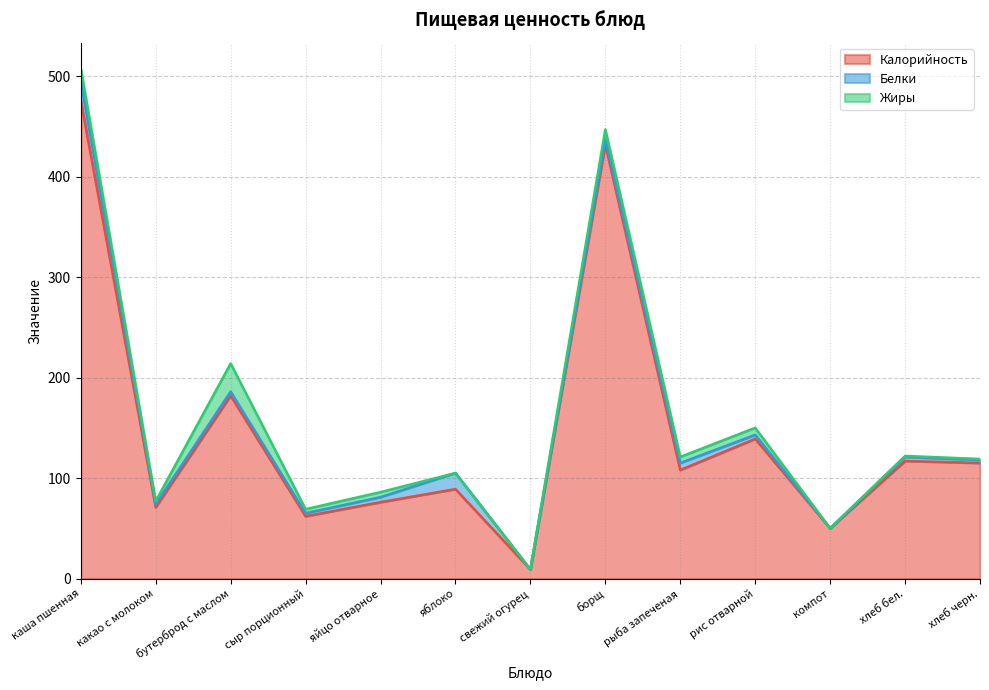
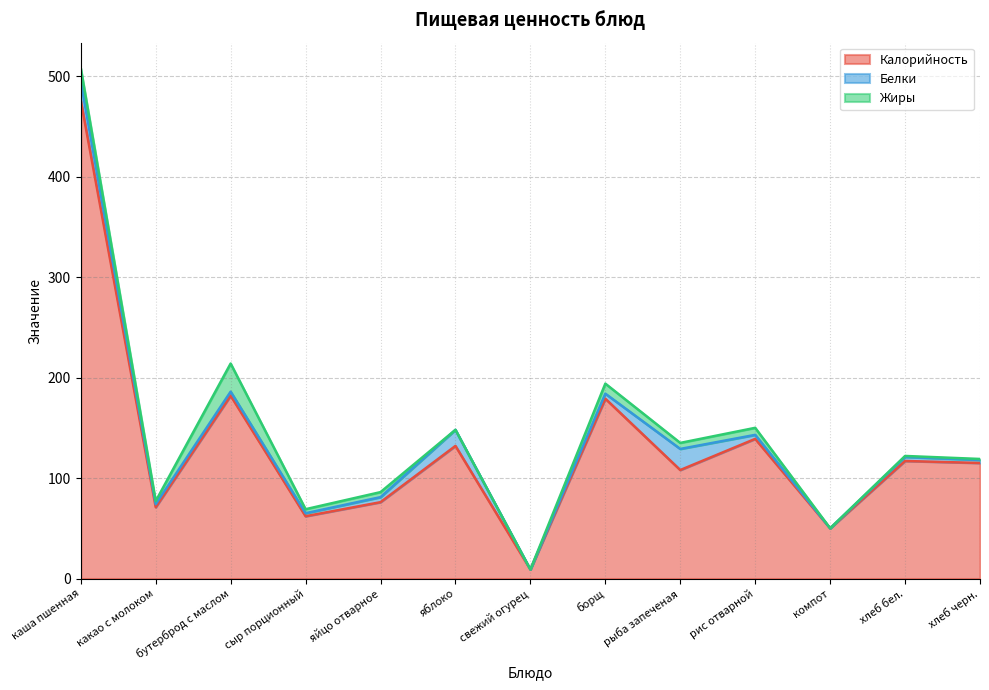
Калорийность, яблоко: 89 -> 132
Калорийность, борщ: 432 -> 179
Белки, рыба запеченая: 7 -> 21
